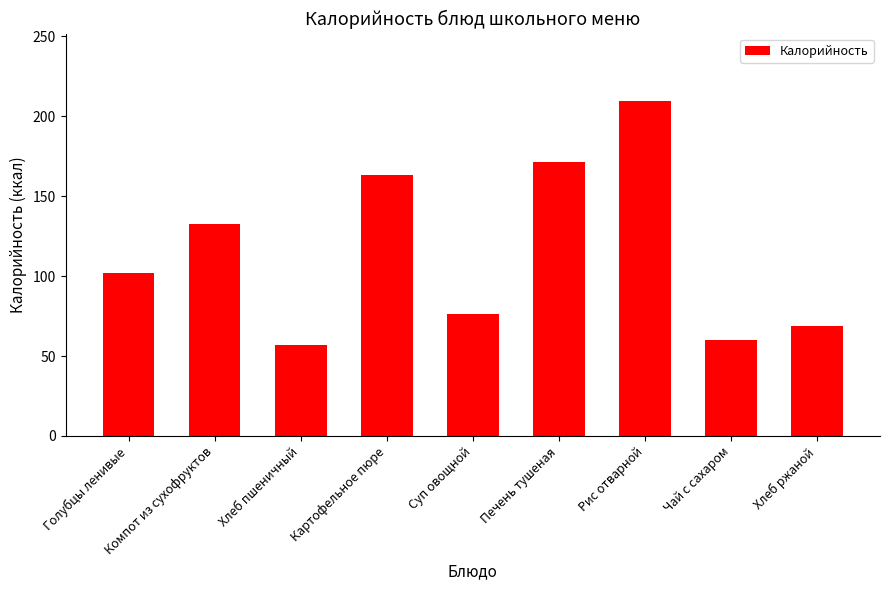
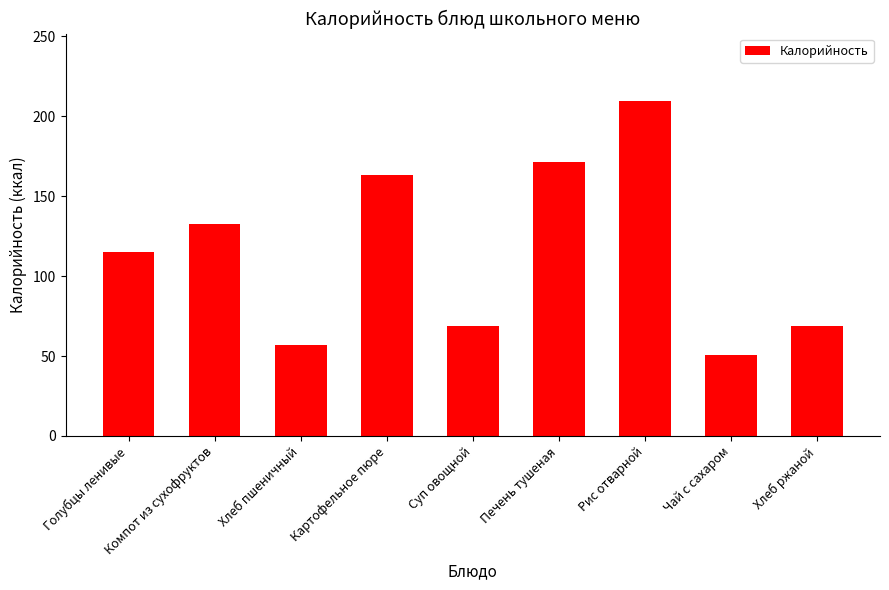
Голубцы ленивые: 102 -> 115
Суп овощной: 76 -> 69
Чай с сахаром: 60 -> 51
